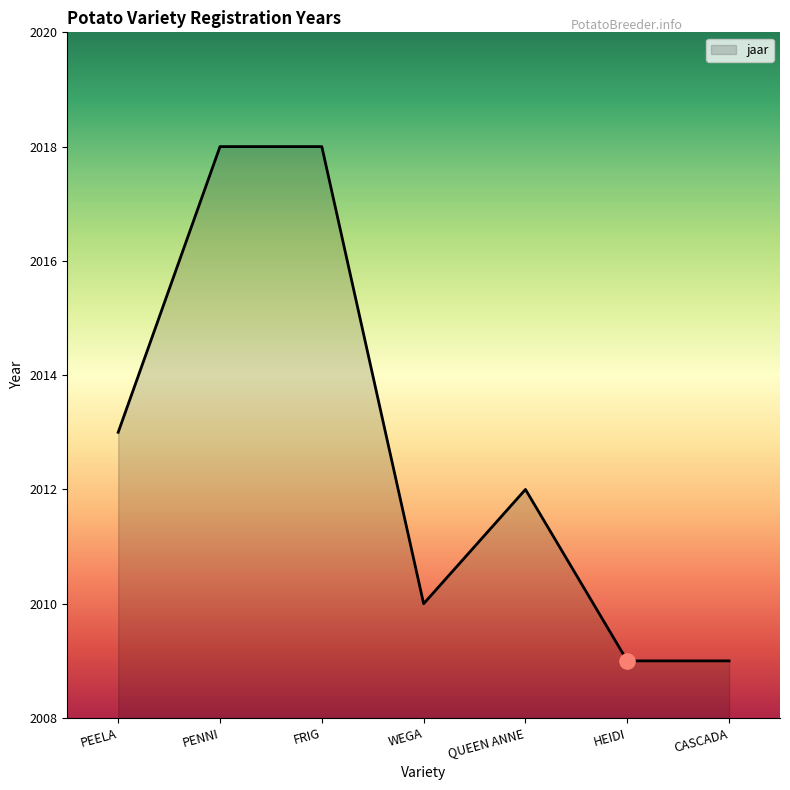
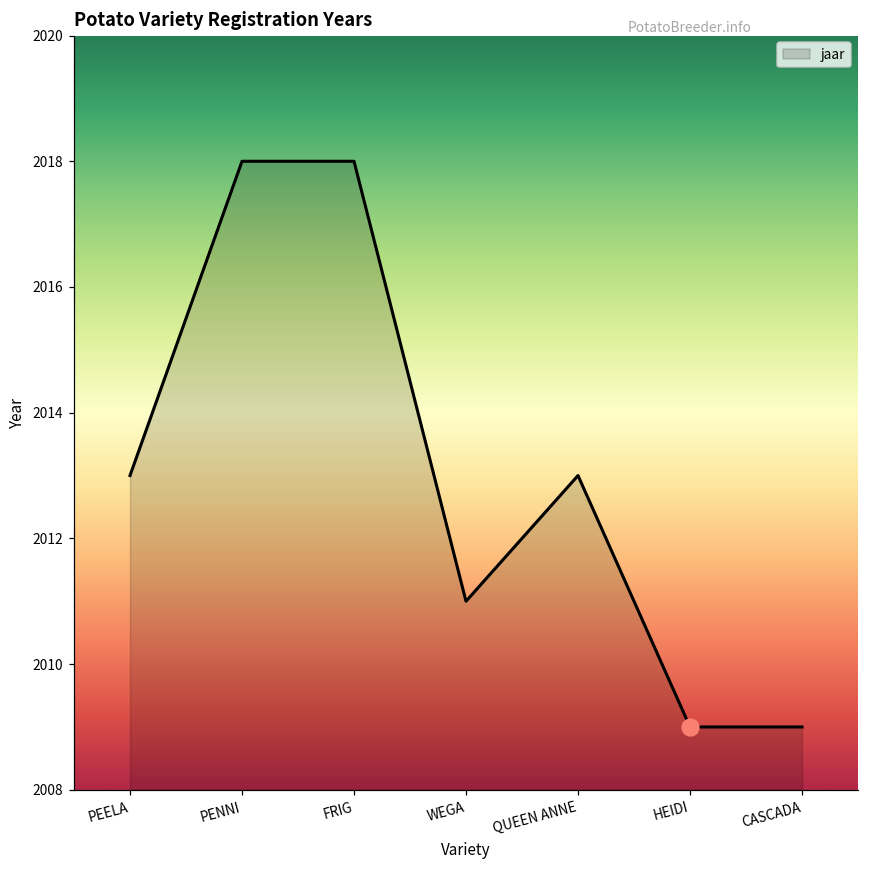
jaar, WEGA: 2010 -> 2011
jaar, QUEEN ANNE: 2012 -> 2013
